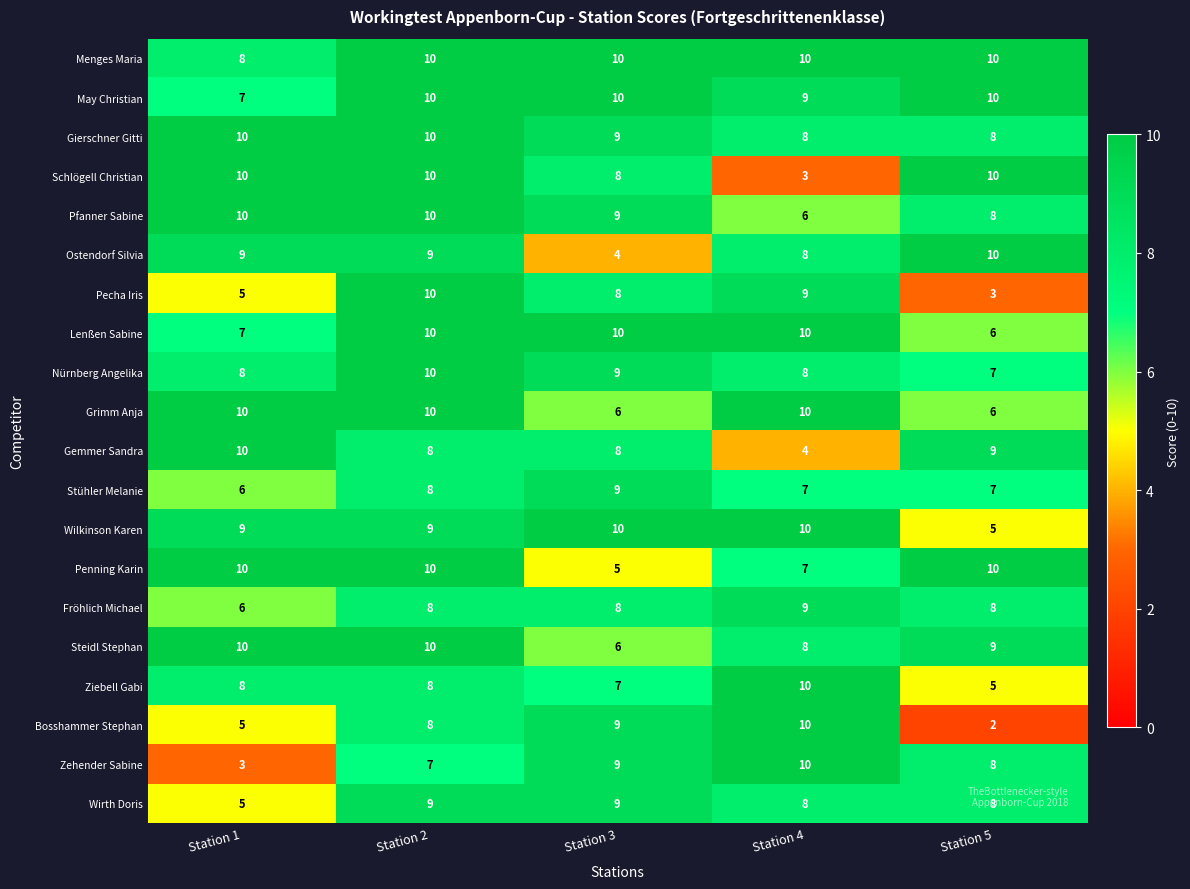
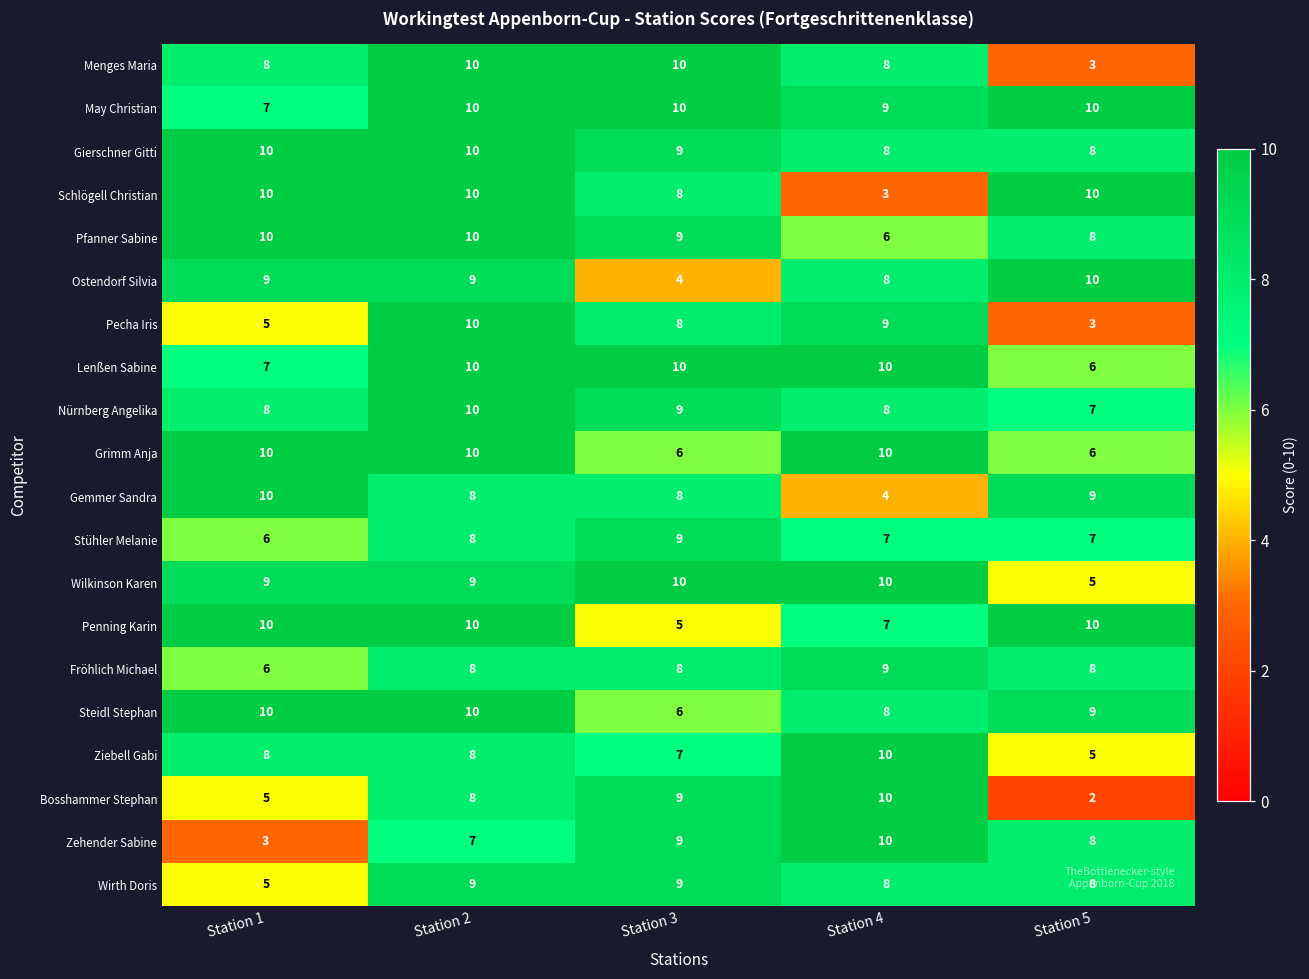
Menges Maria, Station 4: 10 -> 8
Menges Maria, Station 5: 10 -> 3
